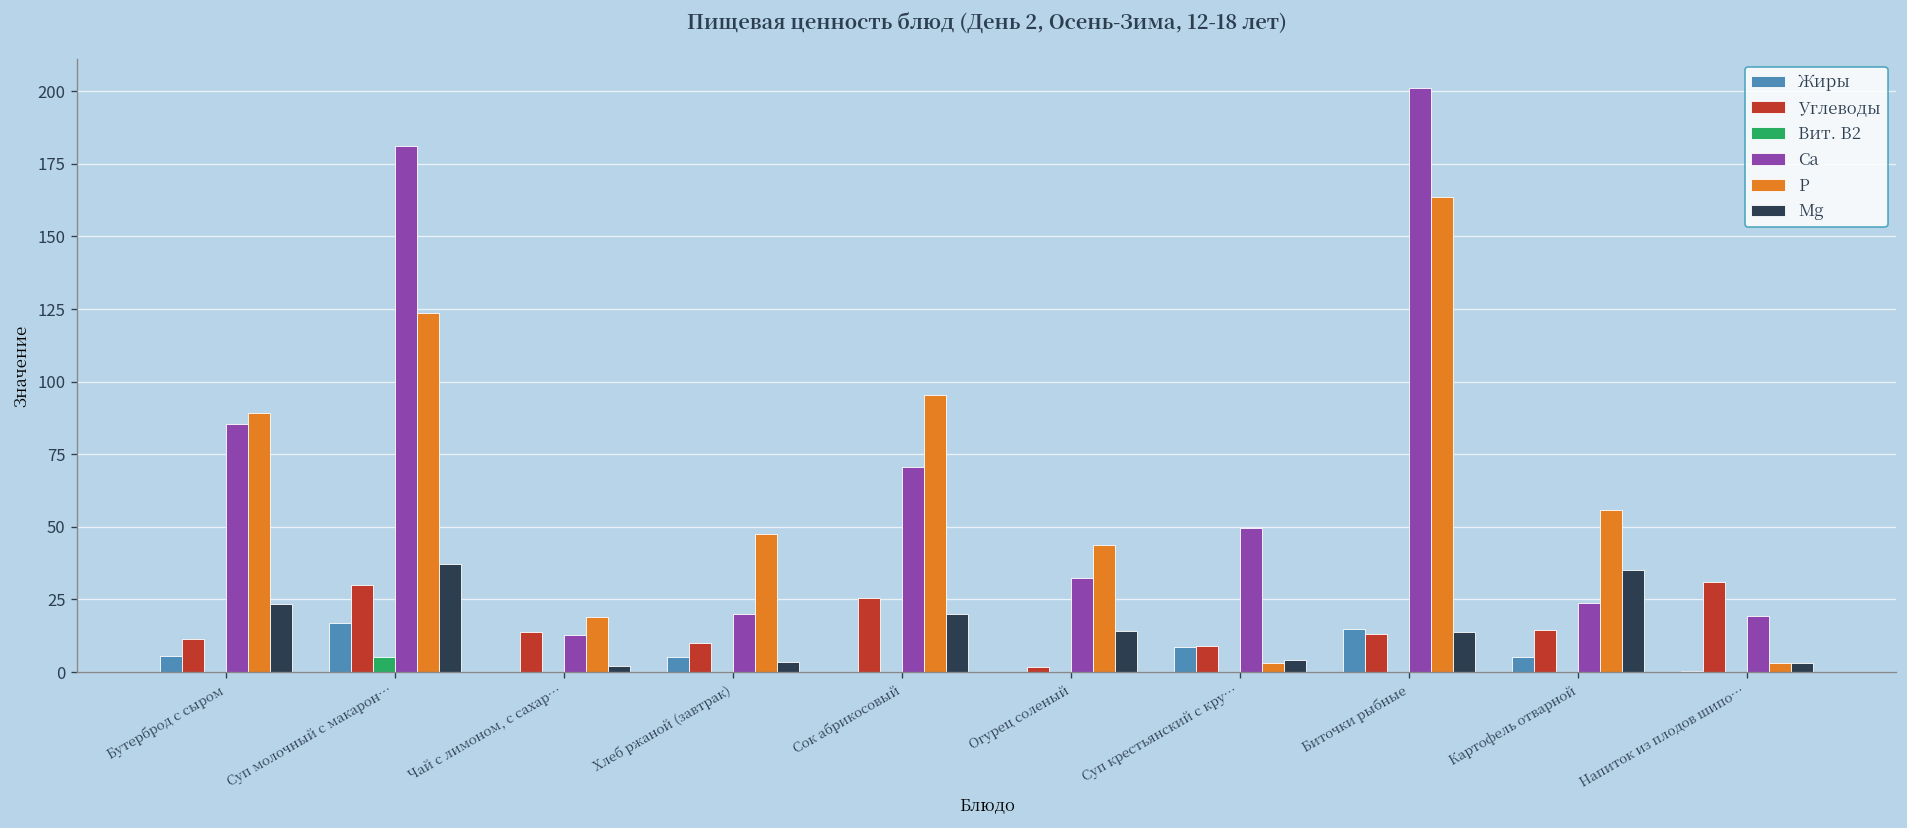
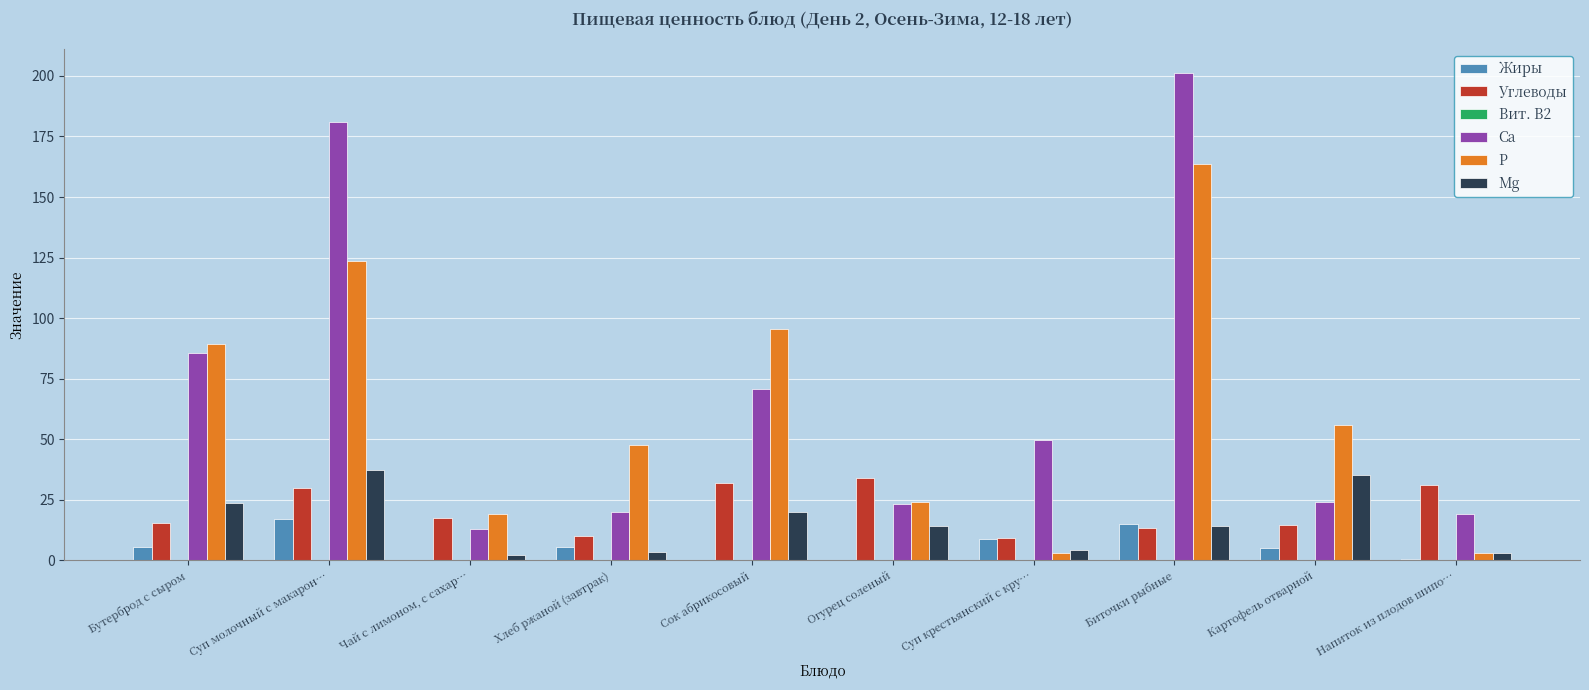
Углеводы, Бутерброд с сыром: 11 -> 15
Вит. B2, Суп молочный с макарон…: 5 -> 0
Углеводы, Чай с лимоном, с сахар…: 14 -> 17
Углеводы, Сок абрикосовый: 25 -> 32
Углеводы, Огурец соленый: 2 -> 34
Ca, Огурец соленый: 32 -> 23
P, Огурец соленый: 44 -> 24
